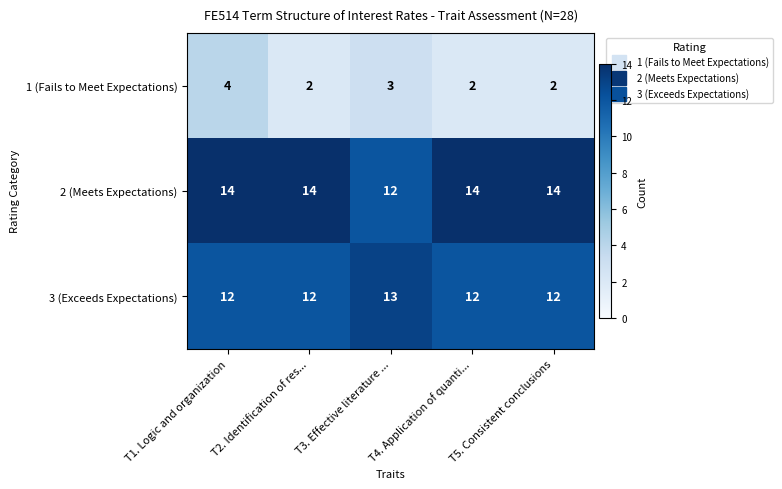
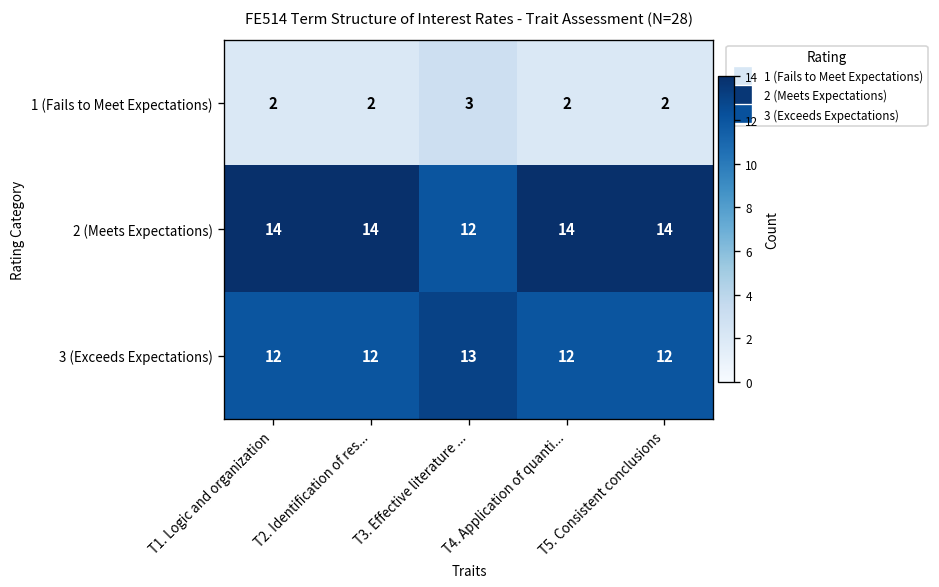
1 (Fails to Meet Expectations), T1. Logic and organization: 4 -> 2
